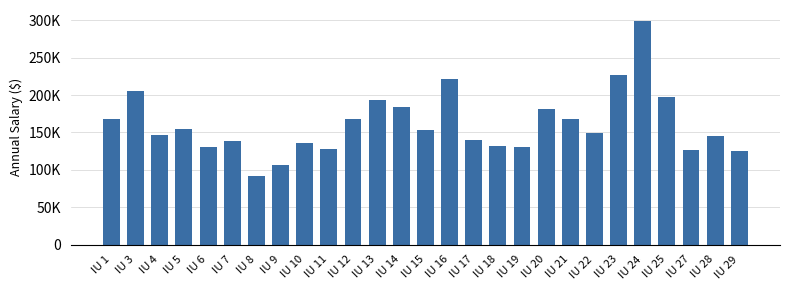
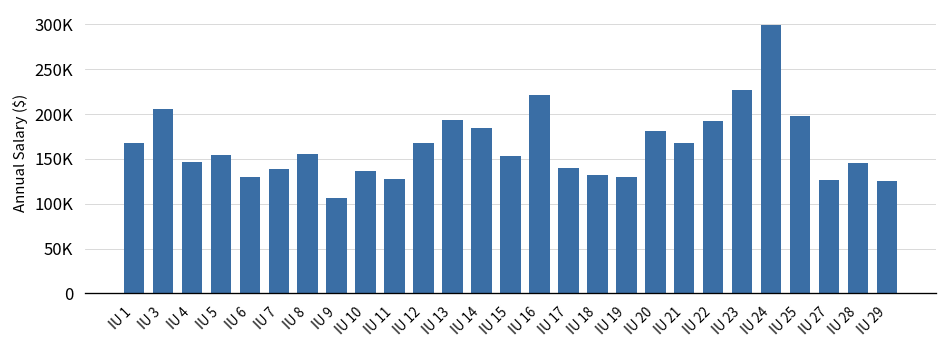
IU 8: 90000 -> 160000
IU 22: 150000 -> 190000
